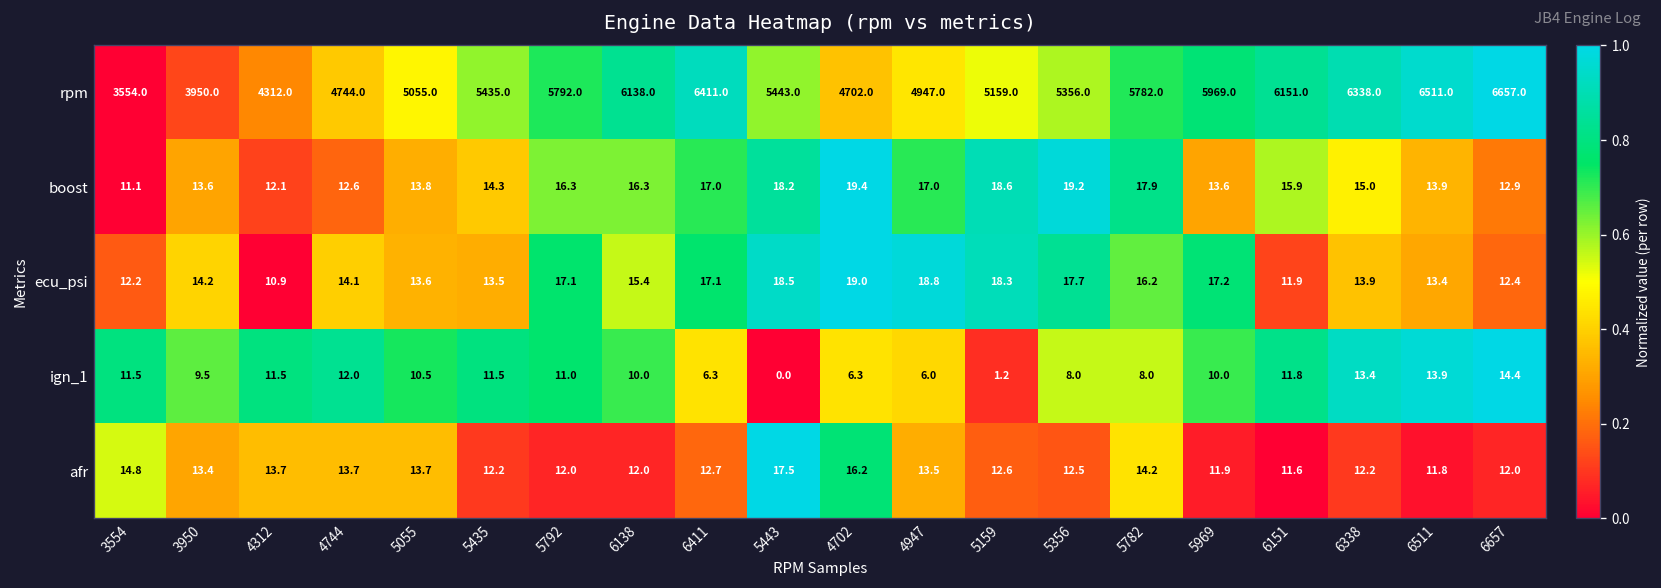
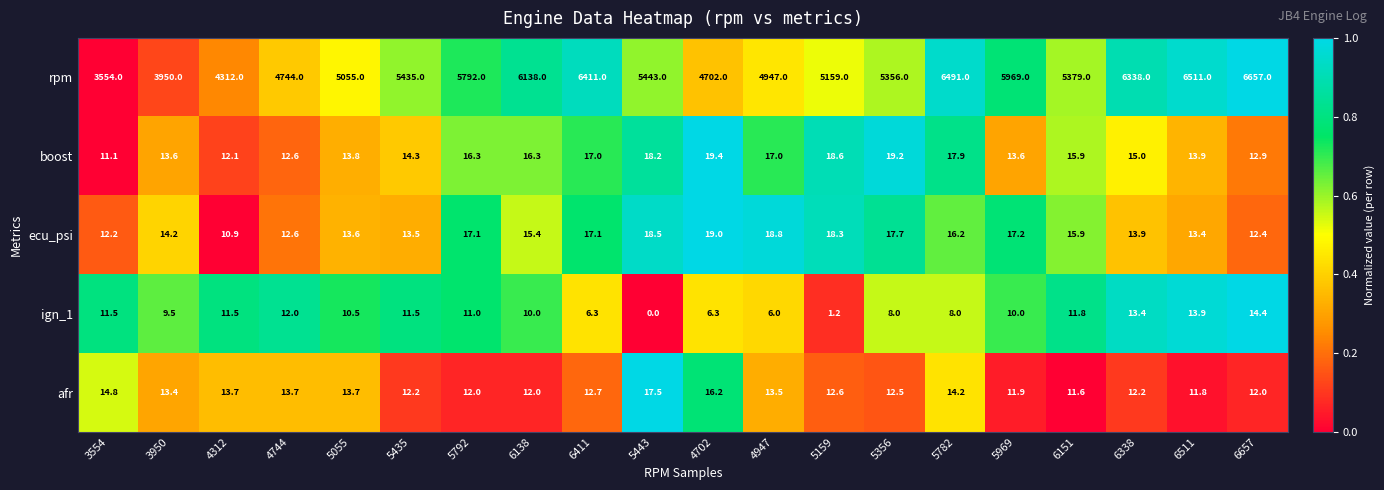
rpm, 5782: 5782.0 -> 6491.0
rpm, 6151: 6151.0 -> 5379.0
ecu_psi, 4744: 14.1 -> 12.6
ecu_psi, 6151: 11.9 -> 15.9
